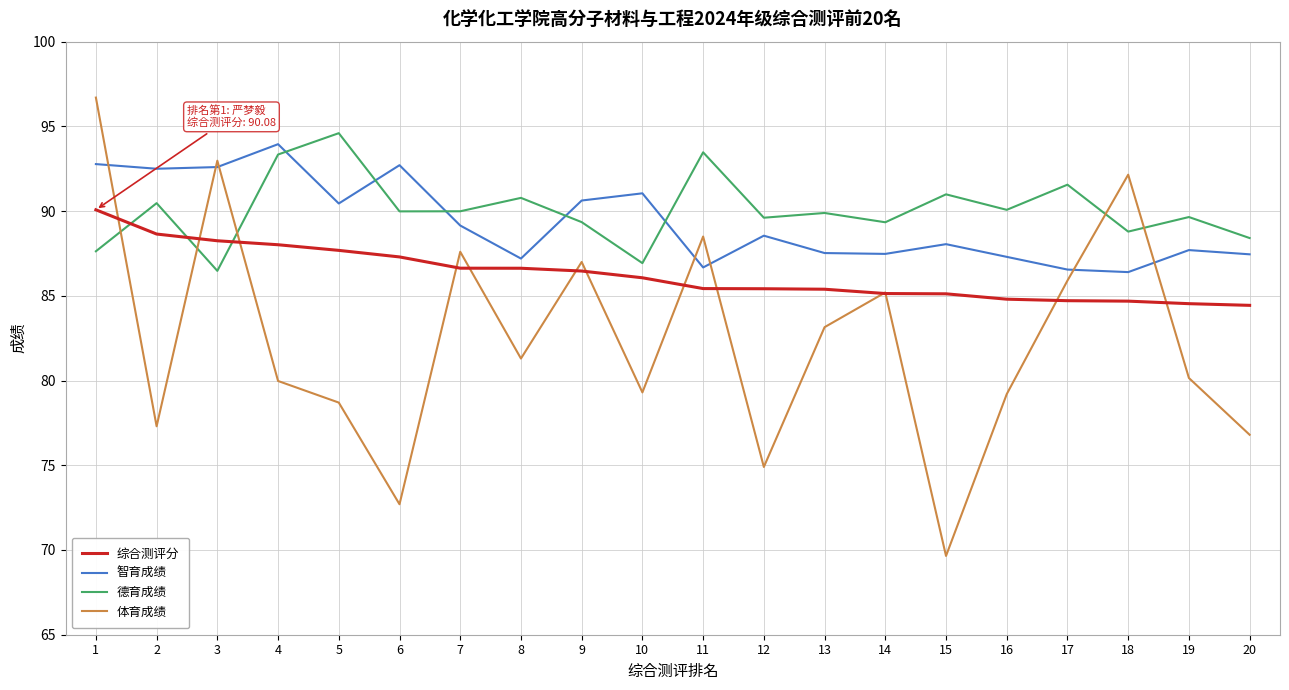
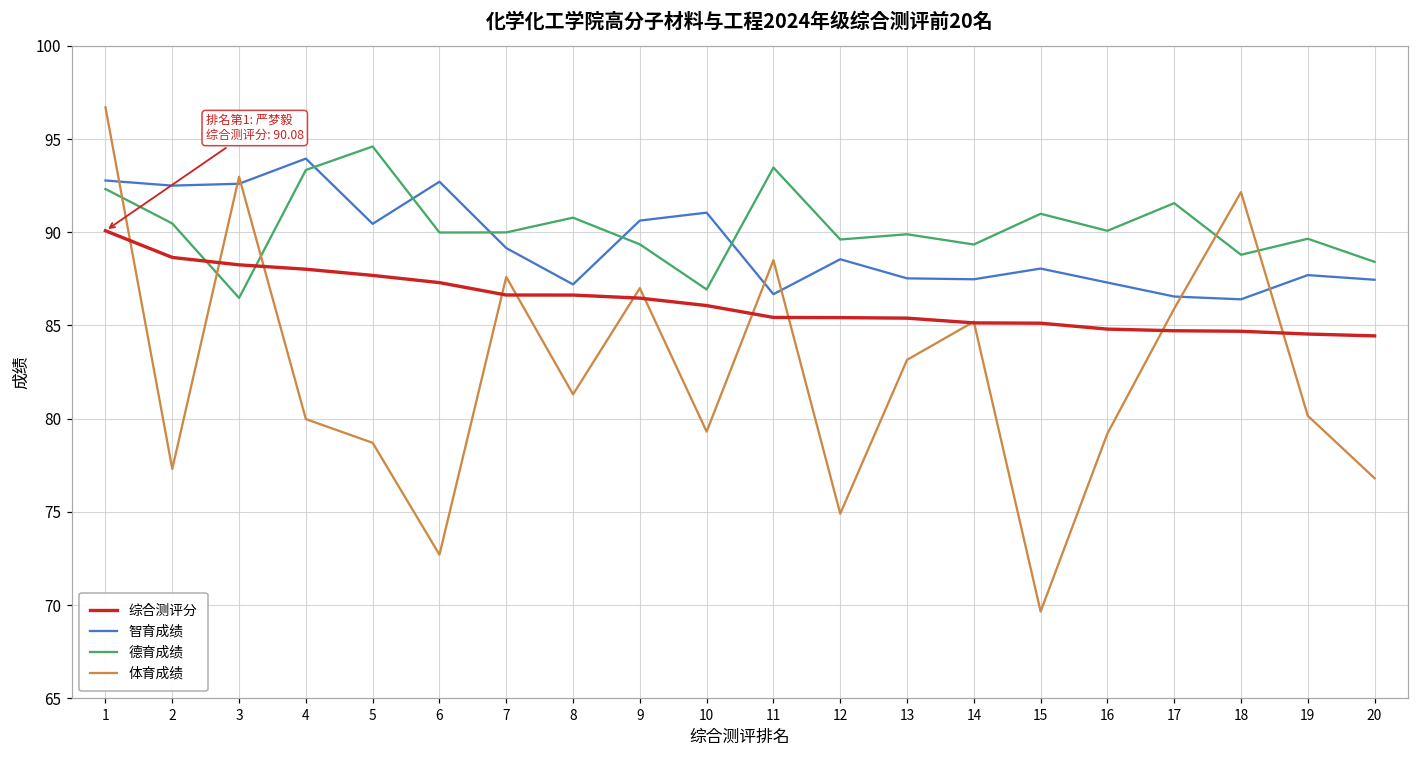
德育成绩, 1: 87.6 -> 92.3
